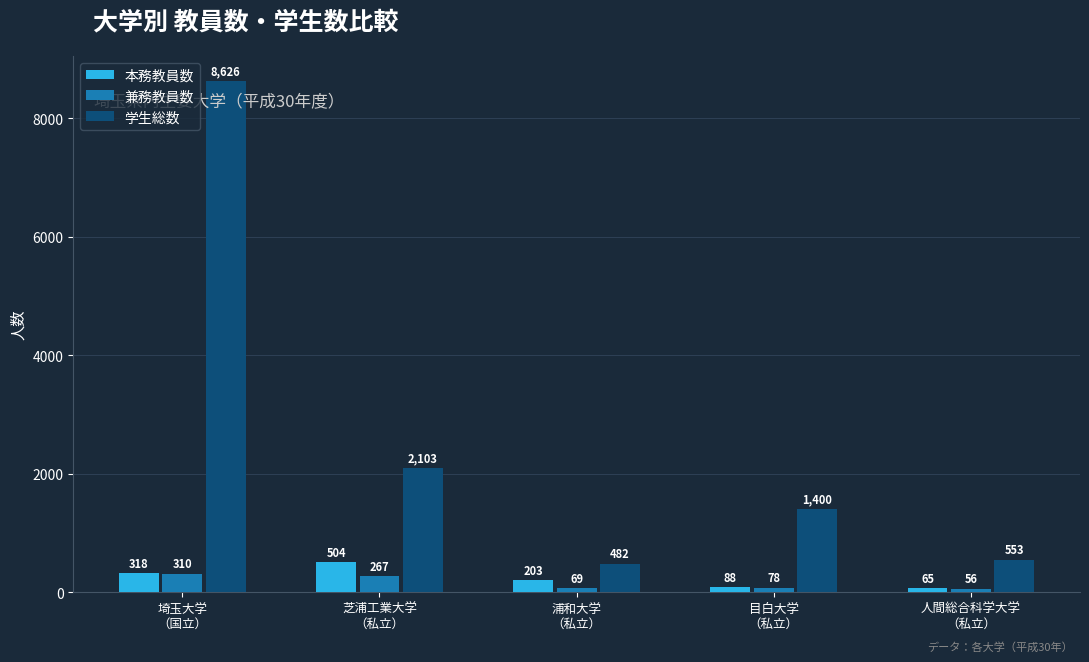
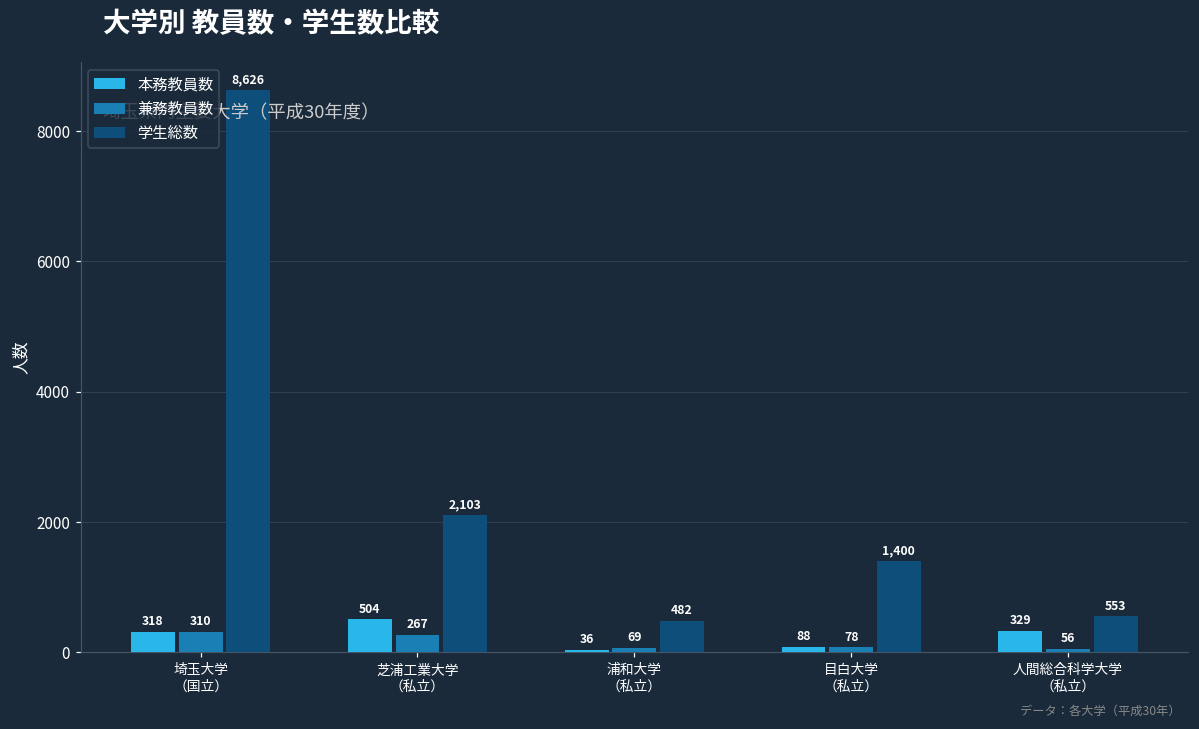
本務教員数, 浦和大学 （私立）: 203 -> 36
本務教員数, 人間総合科学大学 （私立）: 65 -> 329
